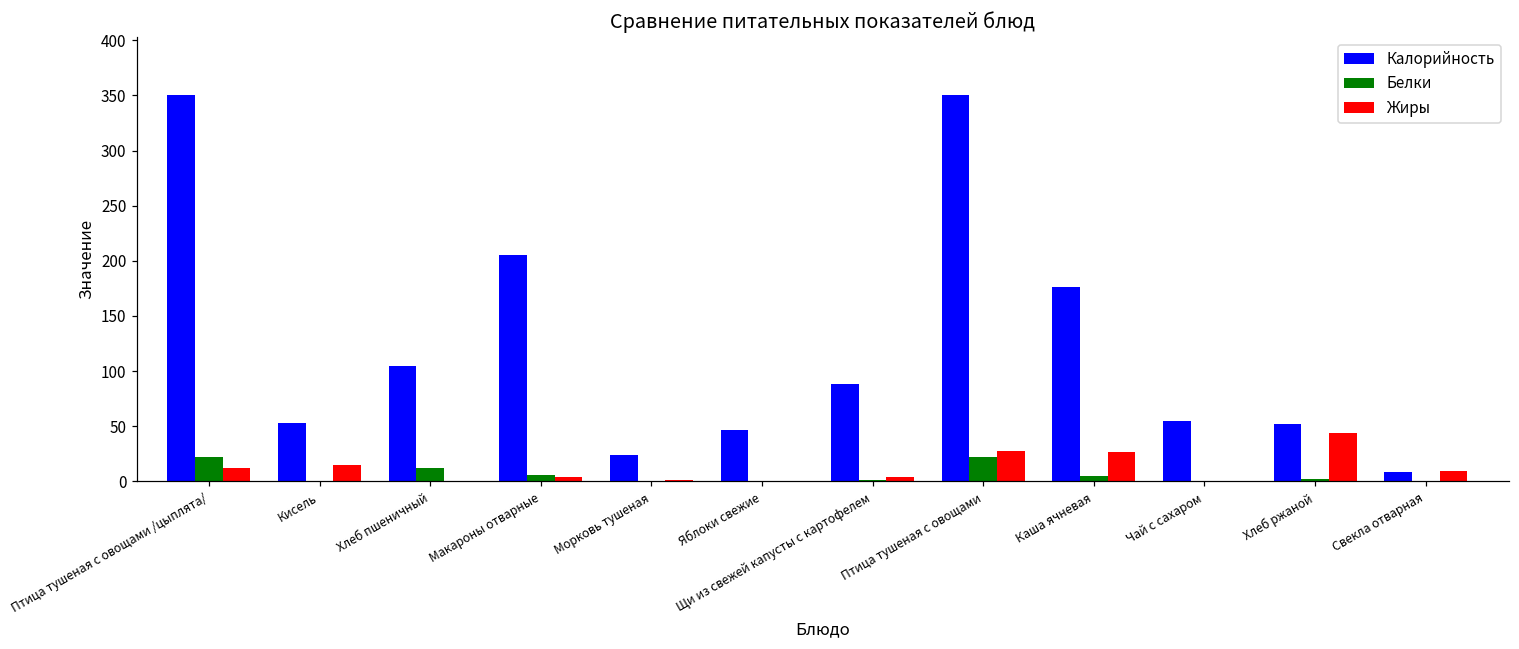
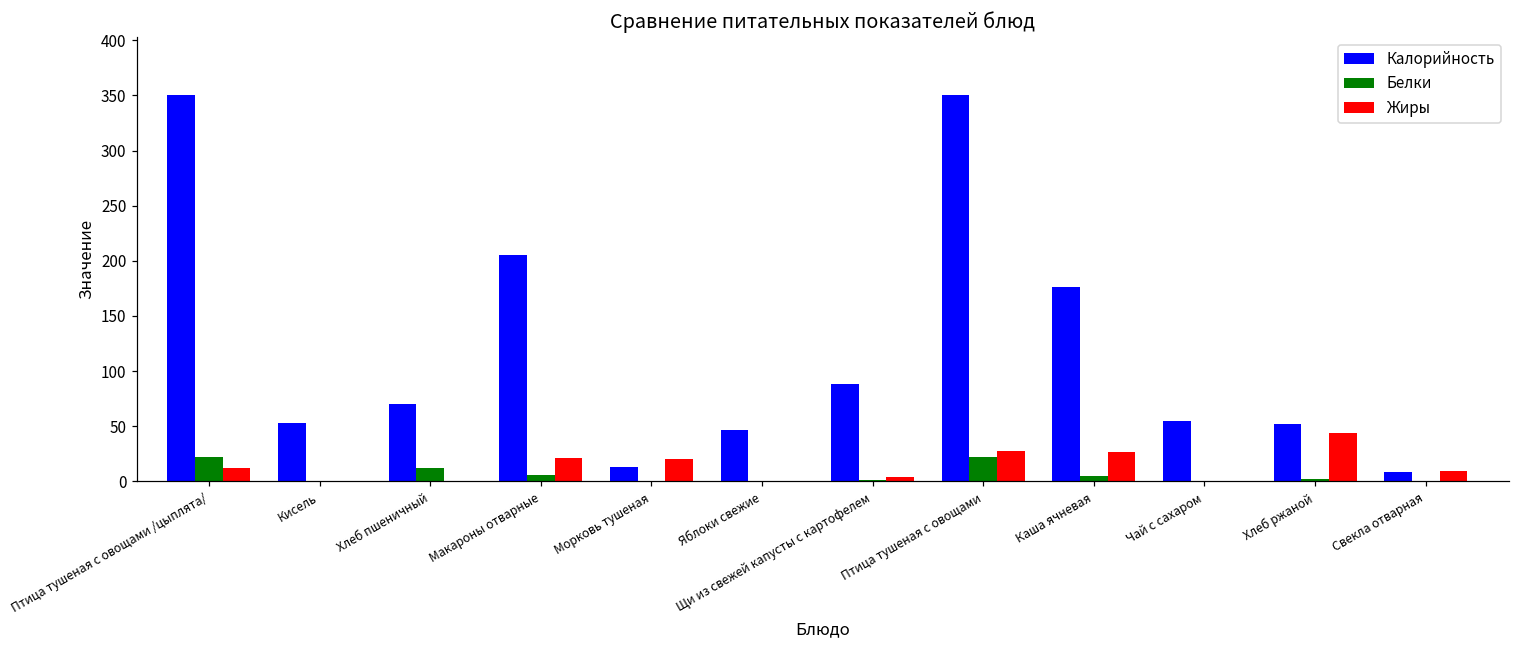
Жиры, Кисель: 15 -> 0
Калорийность, Хлеб пшеничный: 104 -> 71
Жиры, Макароны отварные: 4 -> 21
Калорийность, Морковь тушеная: 24 -> 13
Жиры, Морковь тушеная: 1 -> 20
